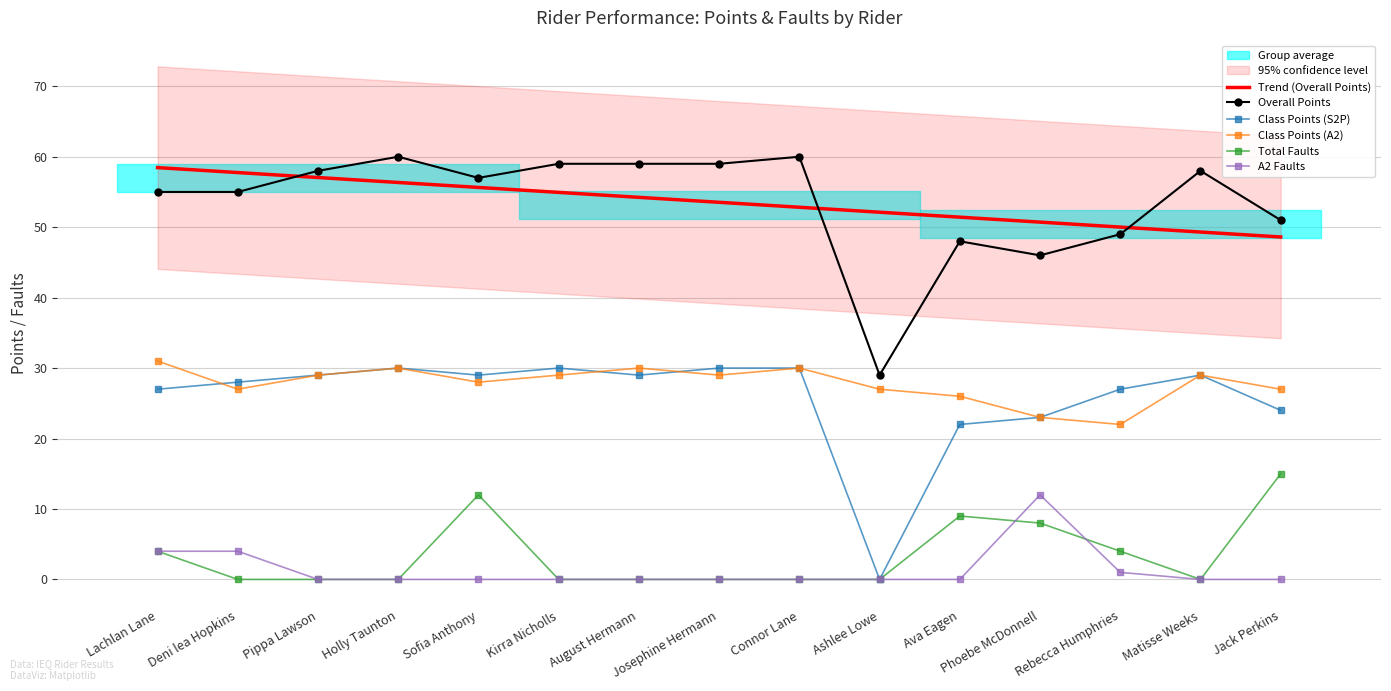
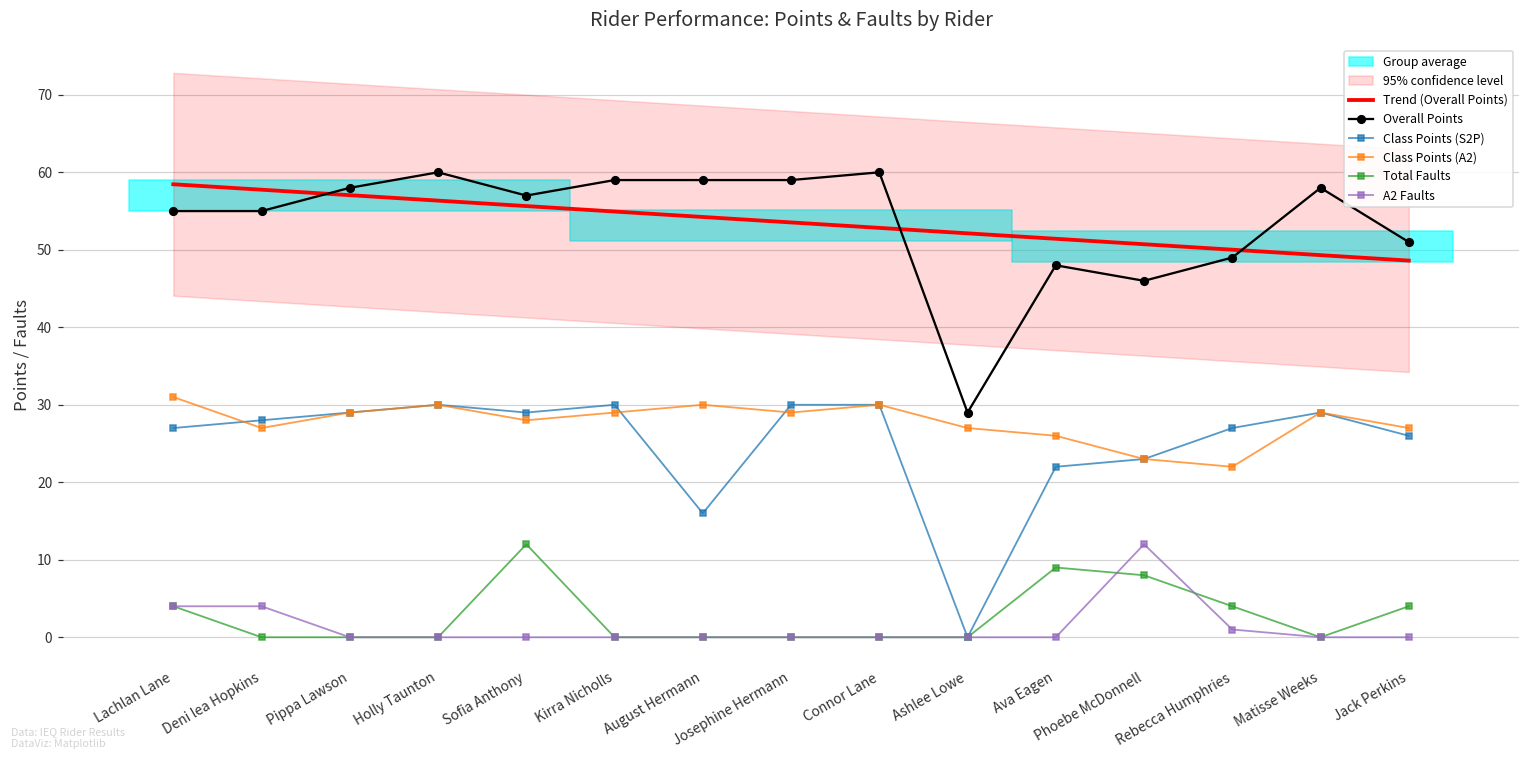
Class Points (S2P), August Hermann: 29 -> 16
Class Points (S2P), Jack Perkins: 24 -> 26
Total Faults, Jack Perkins: 15 -> 4
